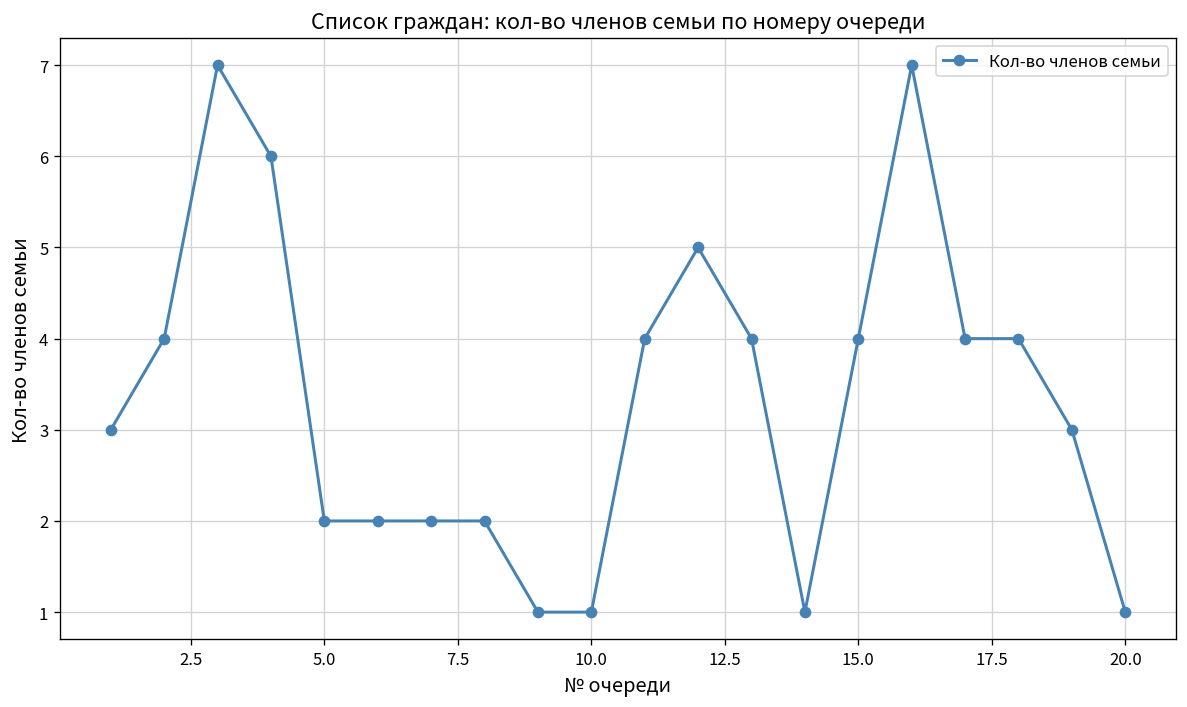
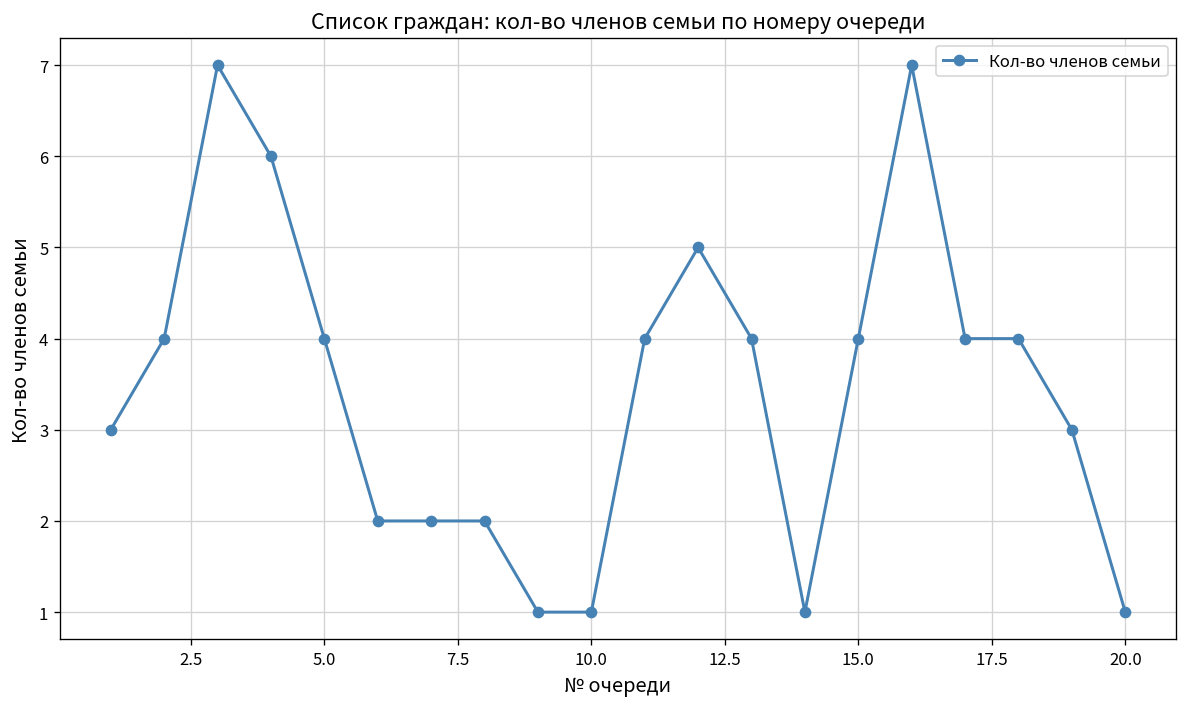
5.0: 2 -> 4
